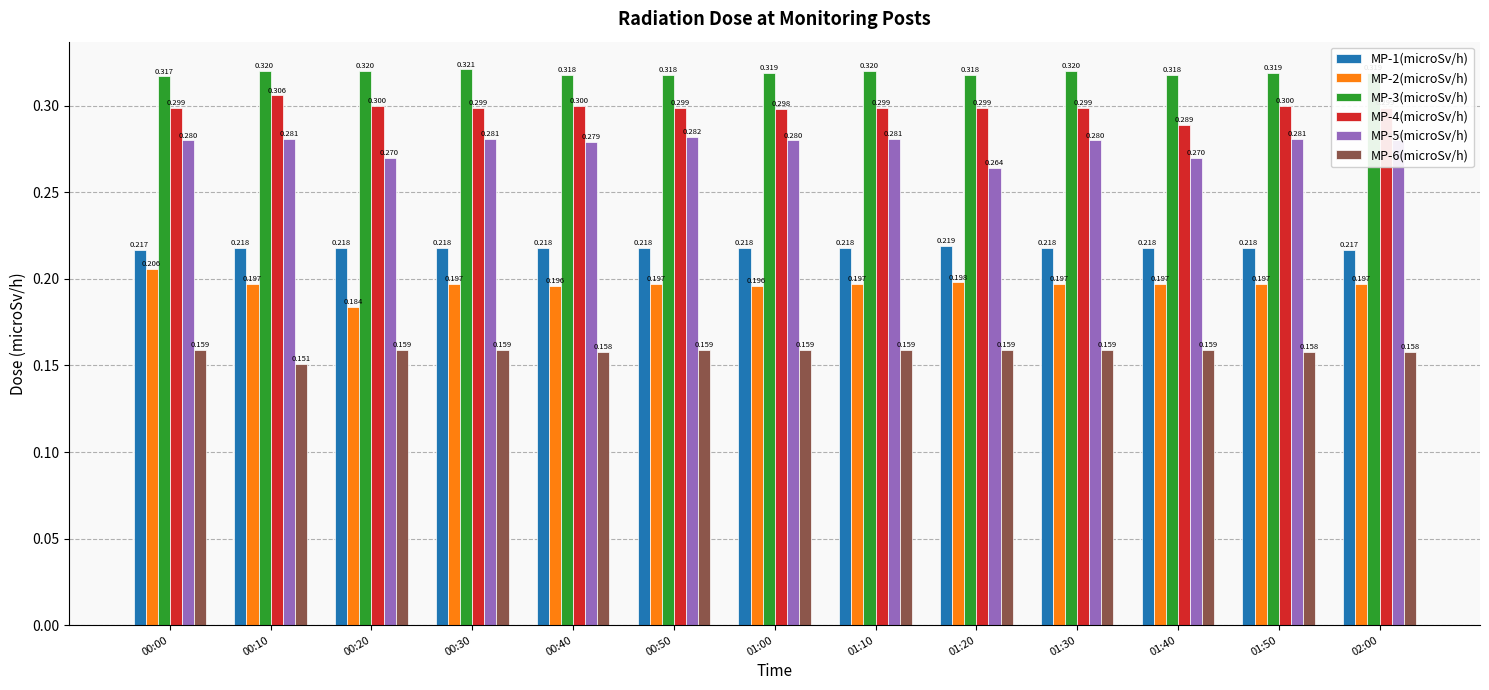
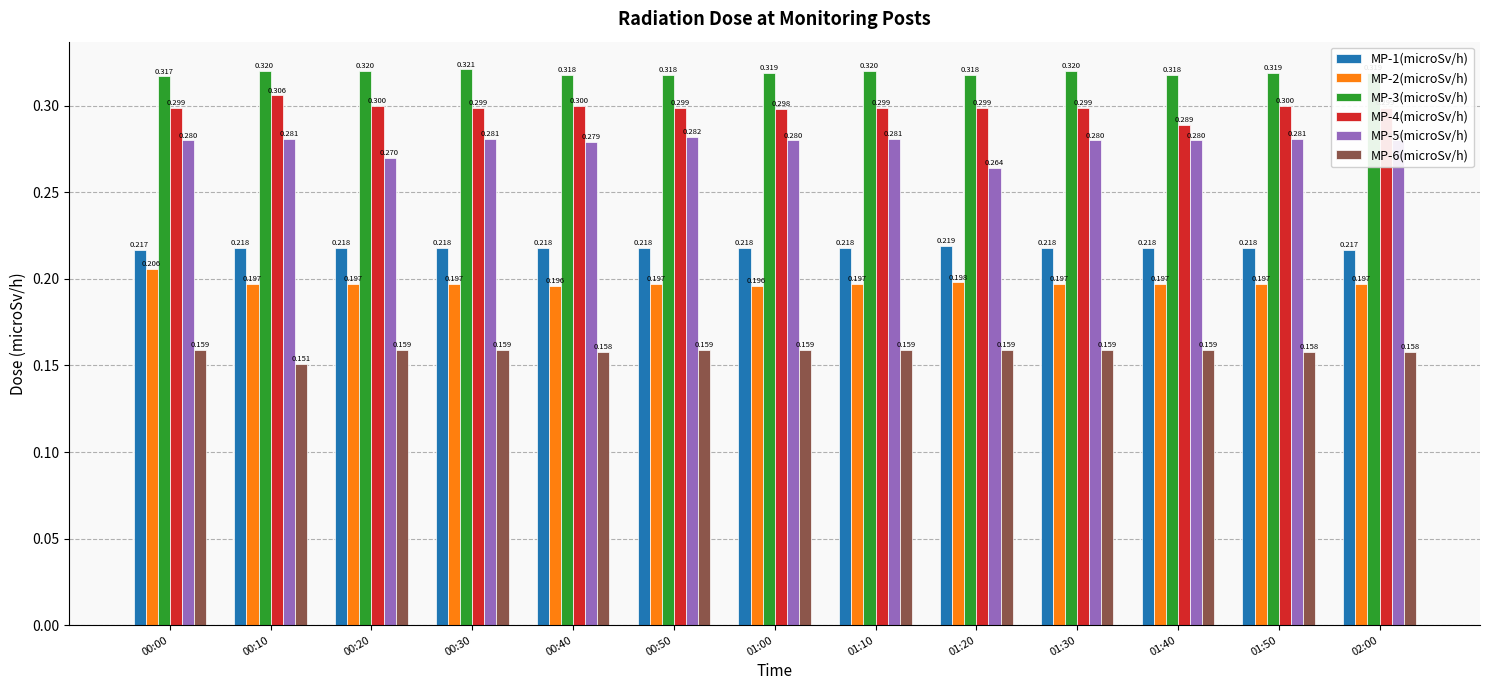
MP-2(microSv/h), 00:20: 0.184 -> 0.197
MP-5(microSv/h), 01:40: 0.270 -> 0.280
